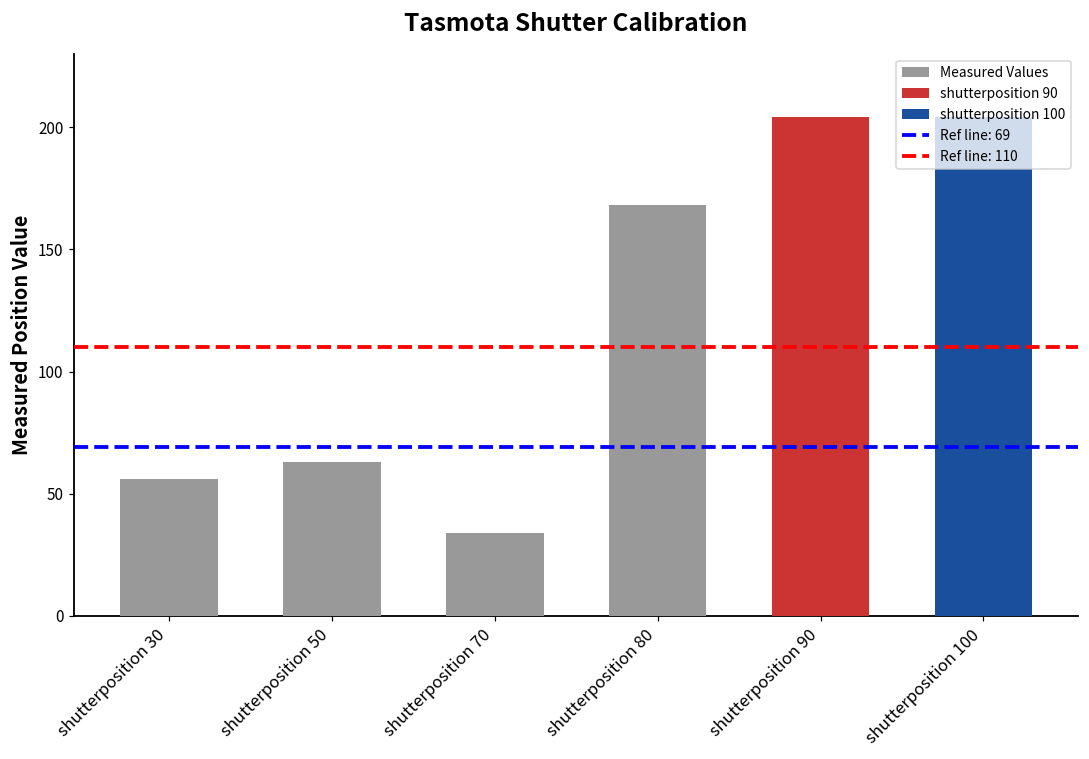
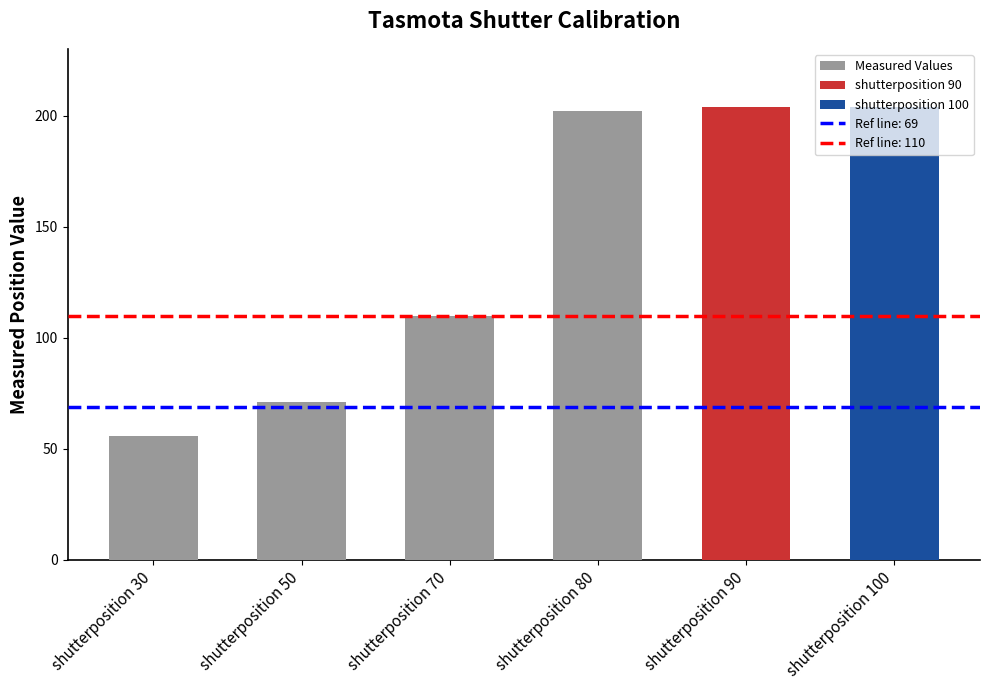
shutterposition 50: 63 -> 71
shutterposition 70: 34 -> 110
shutterposition 80: 168 -> 202
